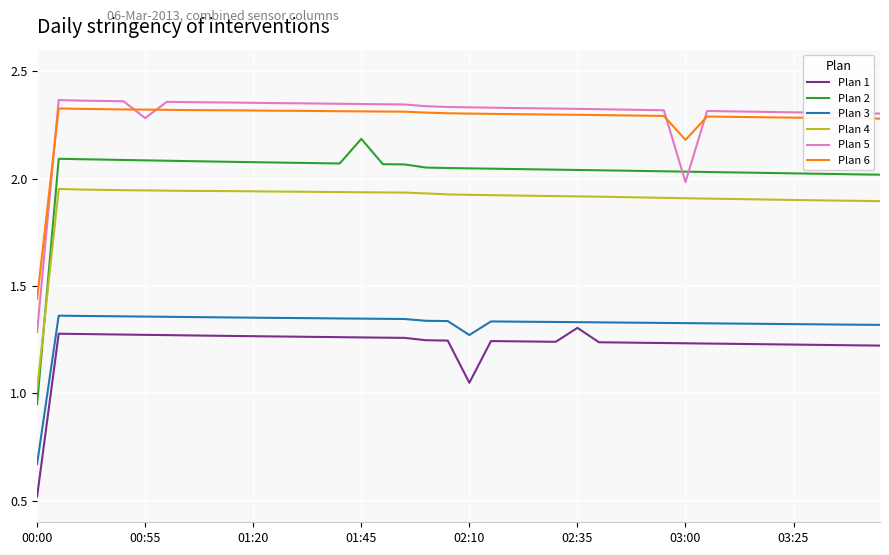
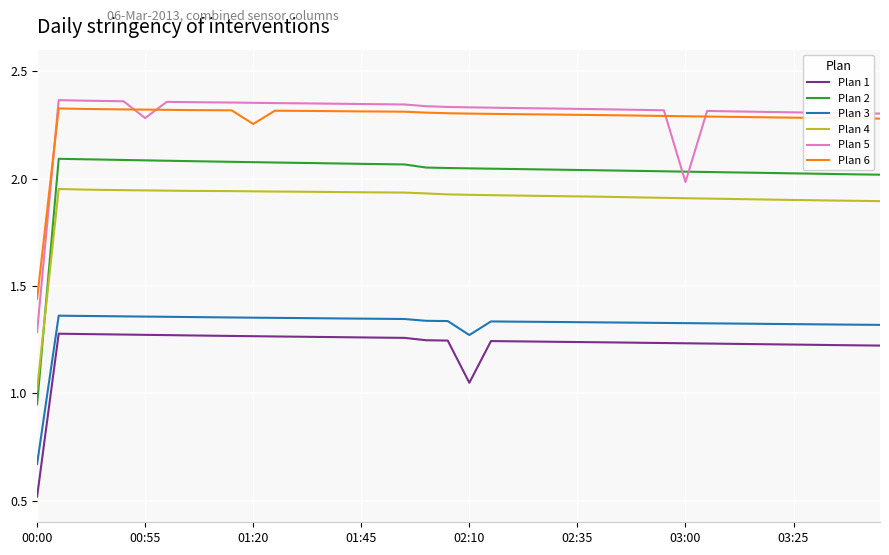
Plan 6, 01:20: 2.32 -> 2.25
Plan 2, 01:45: 2.18 -> 2.07
Plan 1, 02:35: 1.31 -> 1.24
Plan 6, 03:00: 2.18 -> 2.29
